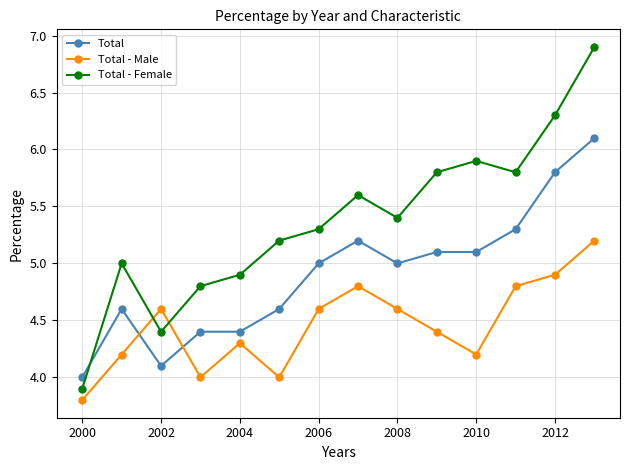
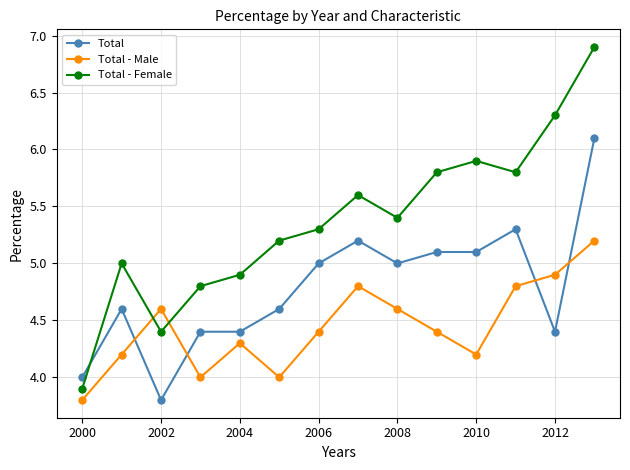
Total, 2002: 4.1 -> 3.8
Total - Male, 2006: 4.6 -> 4.4
Total, 2012: 5.8 -> 4.4
